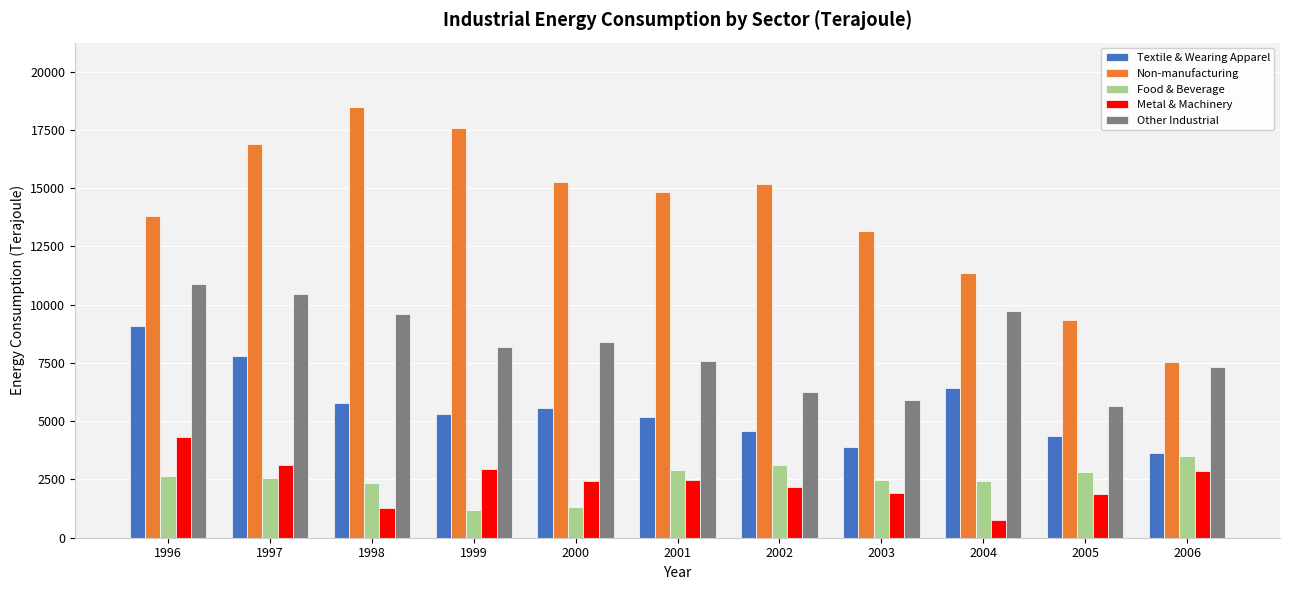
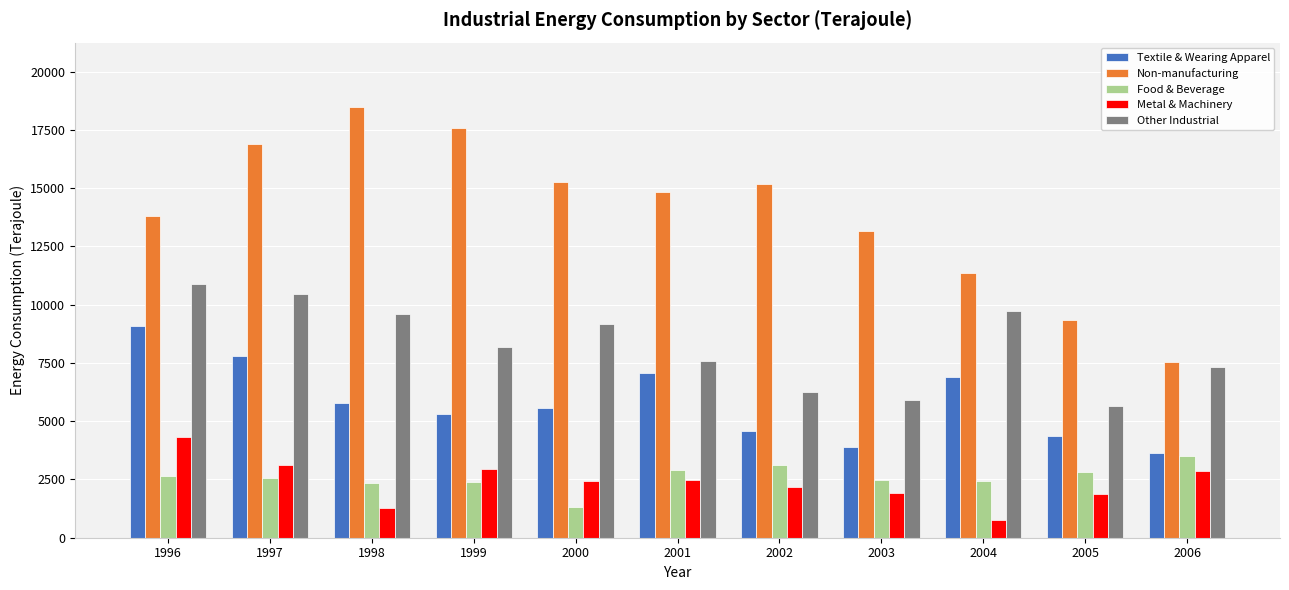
Food & Beverage, 1999: 1200 -> 2400
Other Industrial, 2000: 8400 -> 9200
Textile & Wearing Apparel, 2001: 5200 -> 7100
Textile & Wearing Apparel, 2004: 6400 -> 6900
